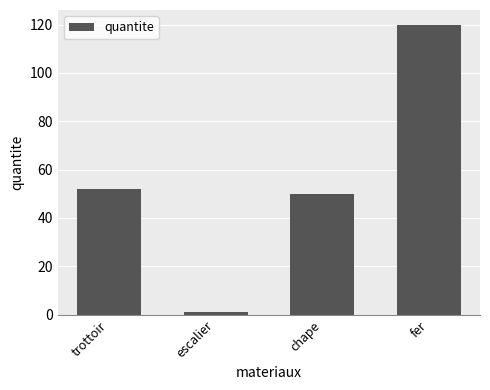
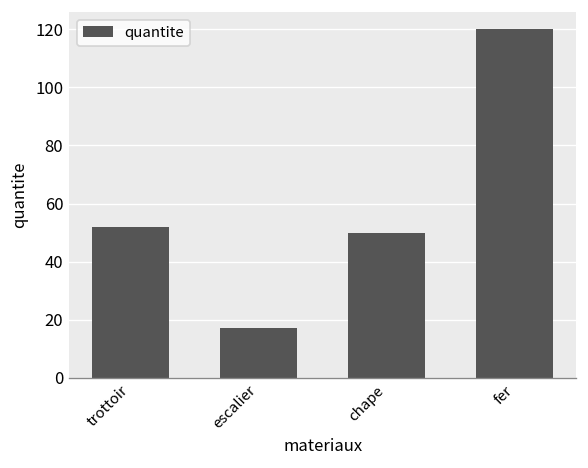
escalier: 1 -> 17
